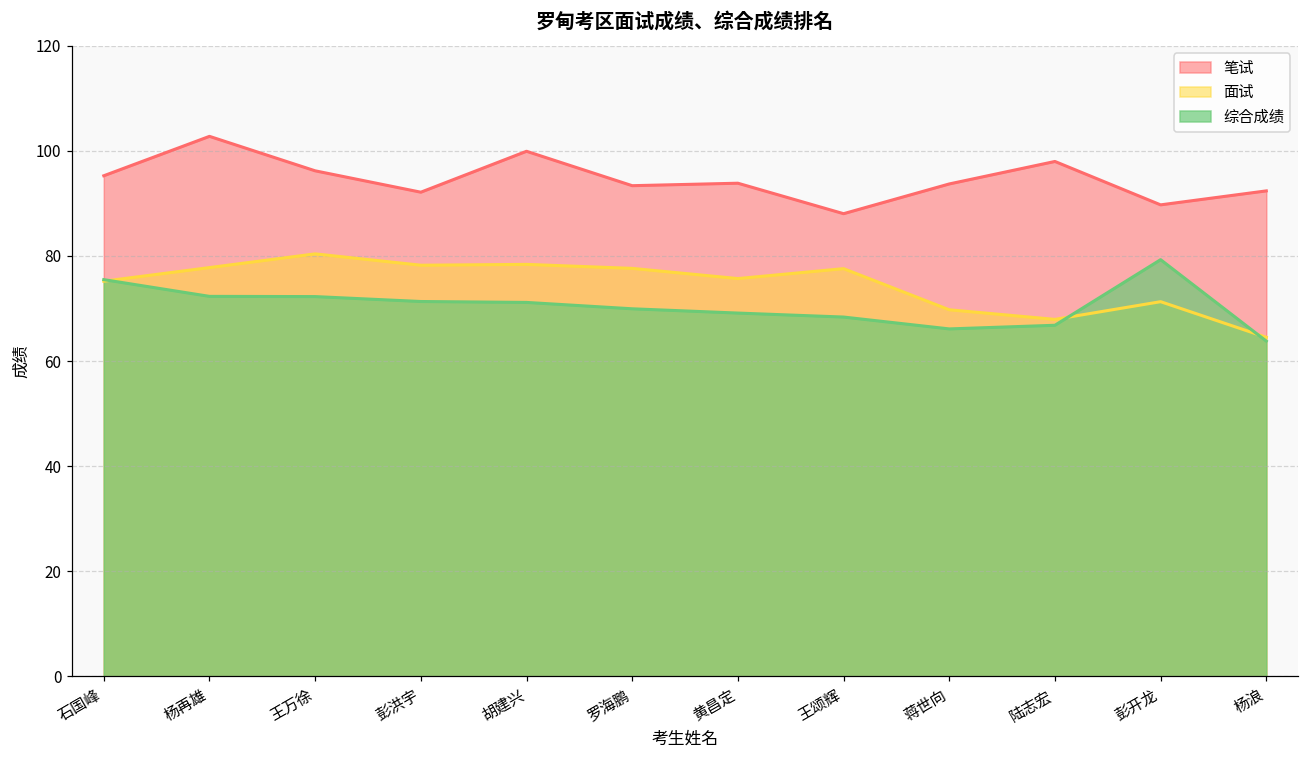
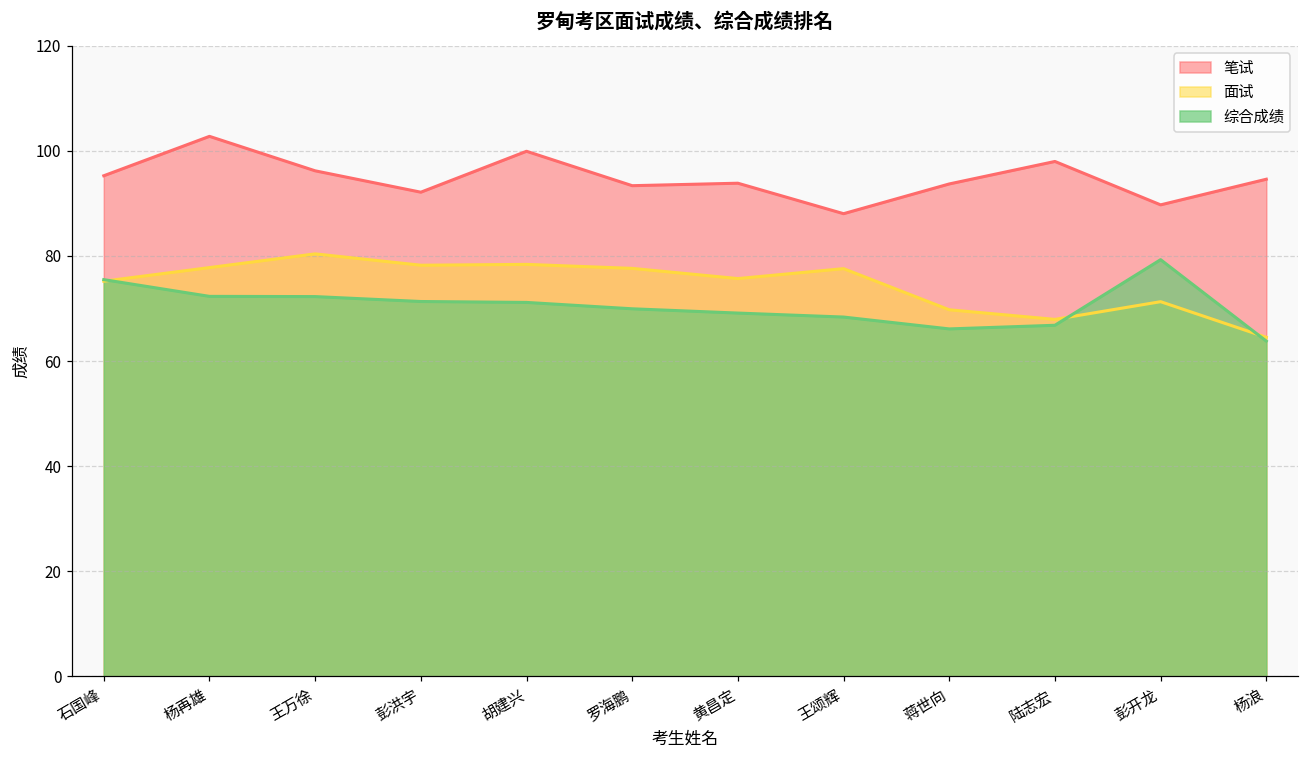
笔试, 杨浪: 92 -> 95
